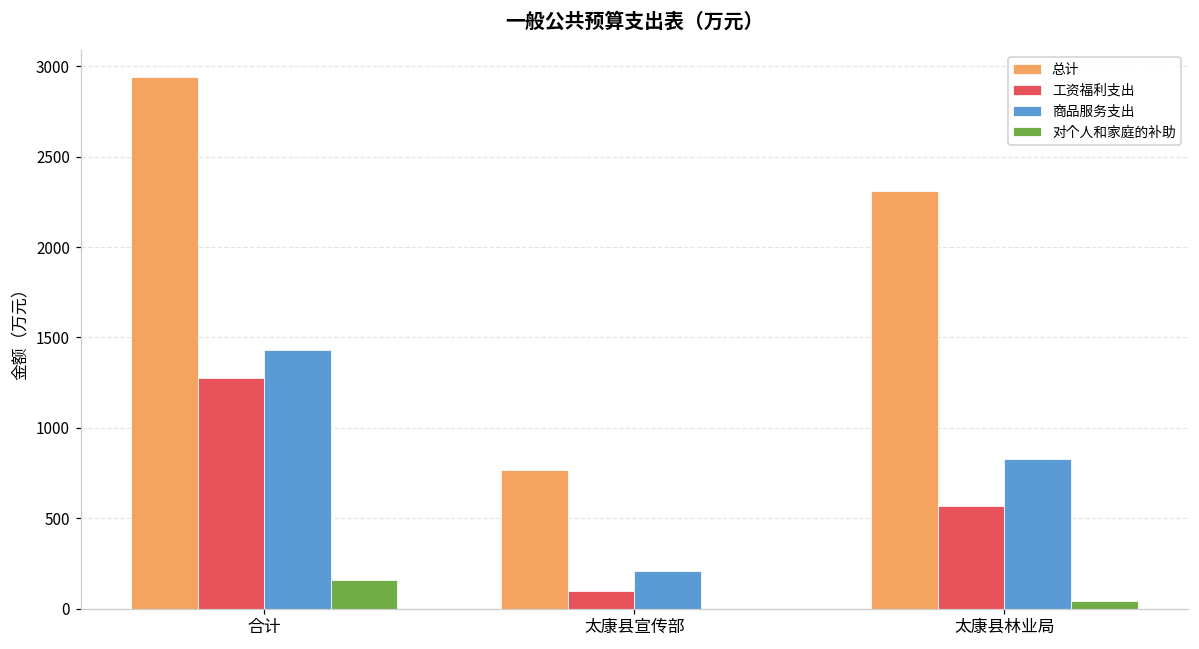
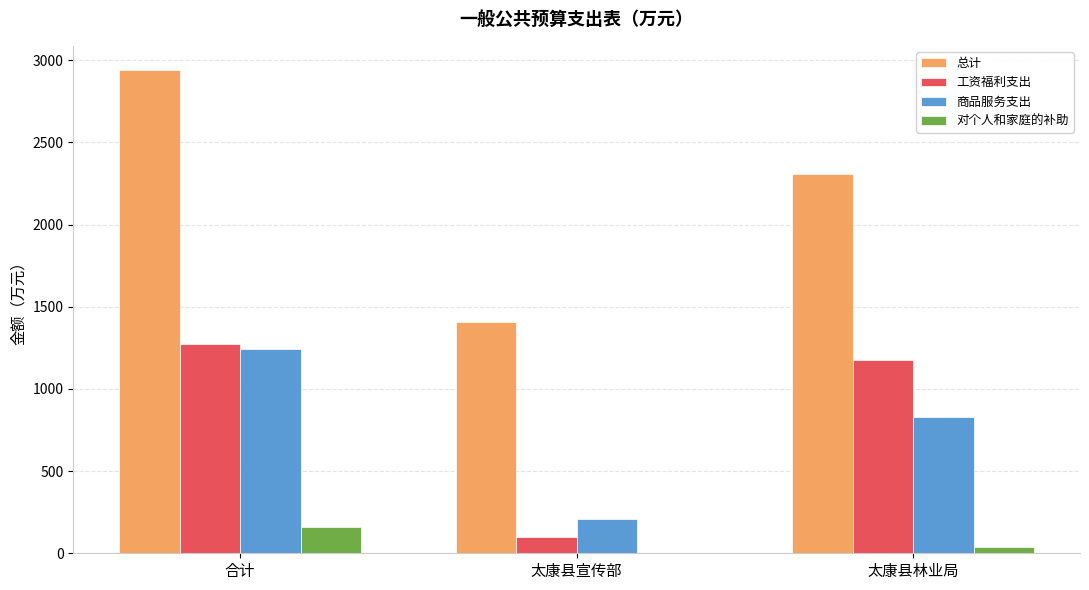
商品服务支出, 合计: 1430 -> 1240
总计, 太康县宣传部: 770 -> 1410
工资福利支出, 太康县林业局: 570 -> 1180
